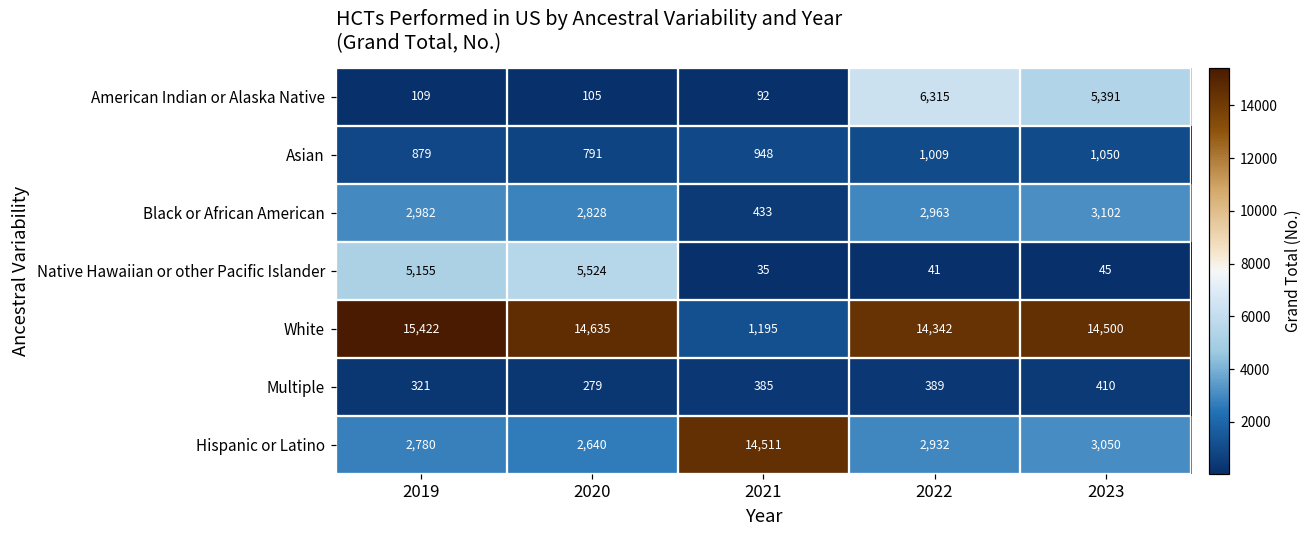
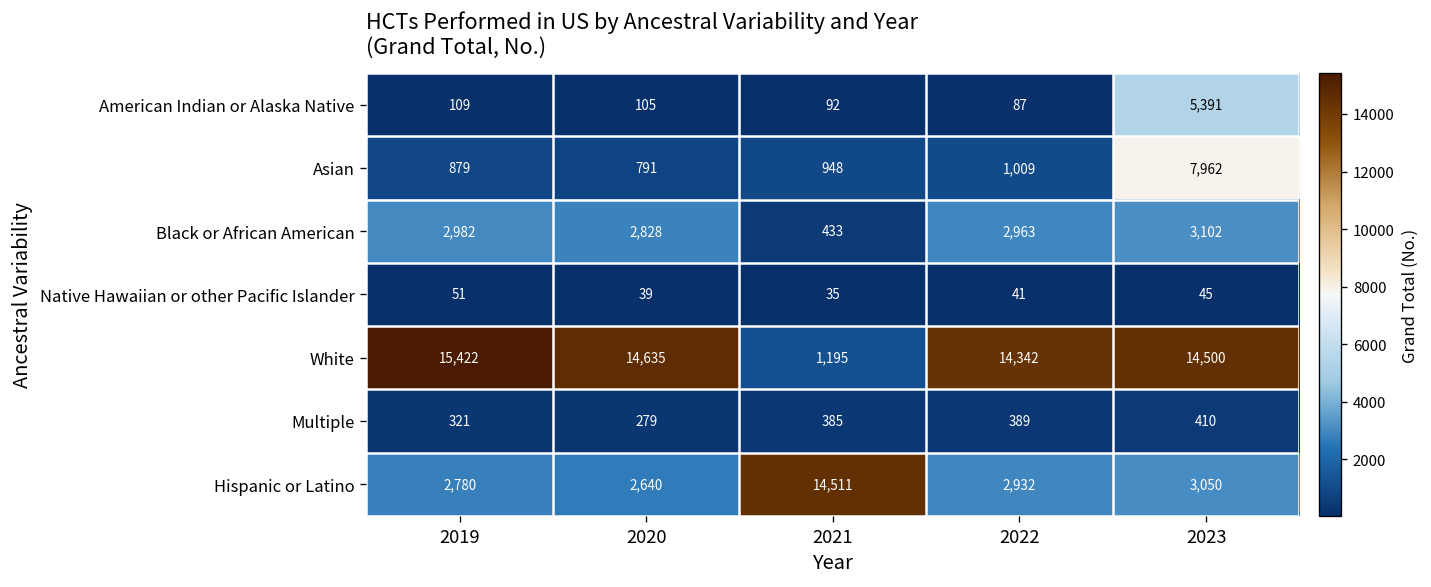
American Indian or Alaska Native, 2022: 6,315 -> 87
Asian, 2023: 1,050 -> 7,962
Native Hawaiian or other Pacific Islander, 2019: 5,155 -> 51
Native Hawaiian or other Pacific Islander, 2020: 5,524 -> 39
